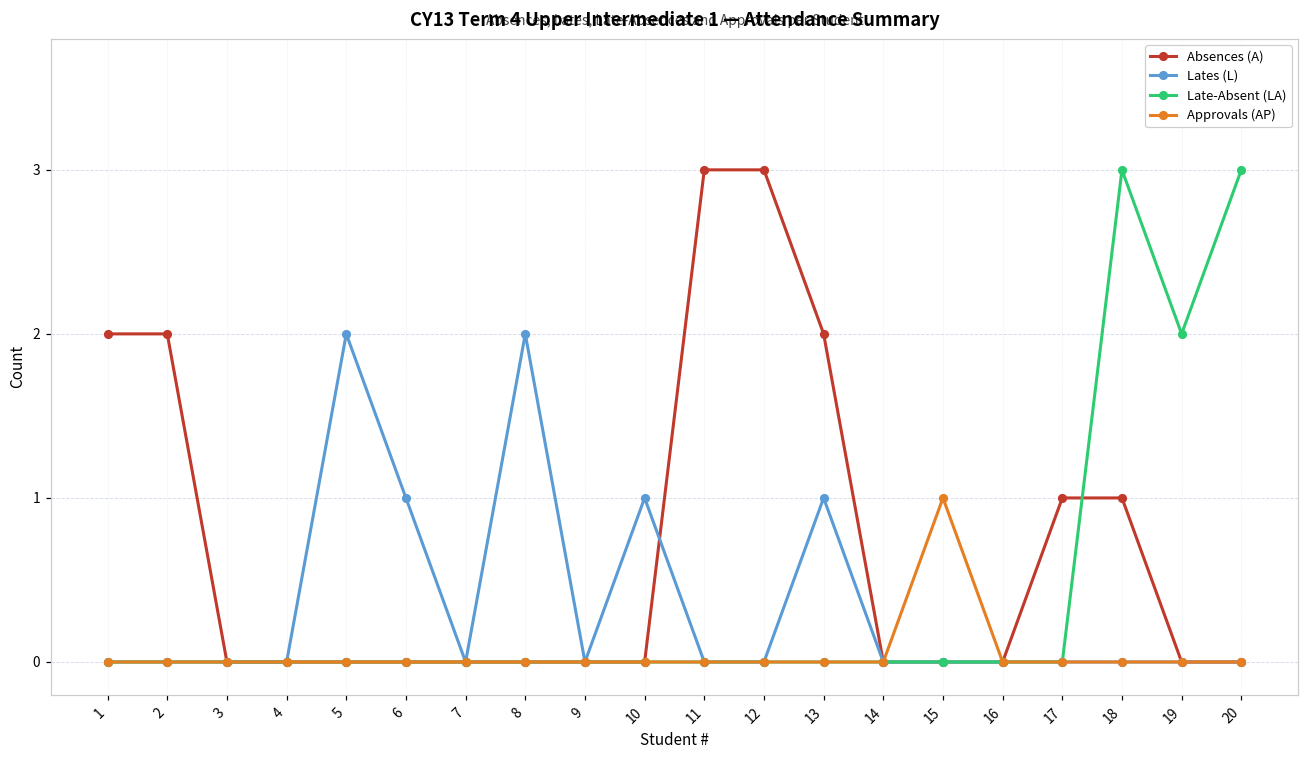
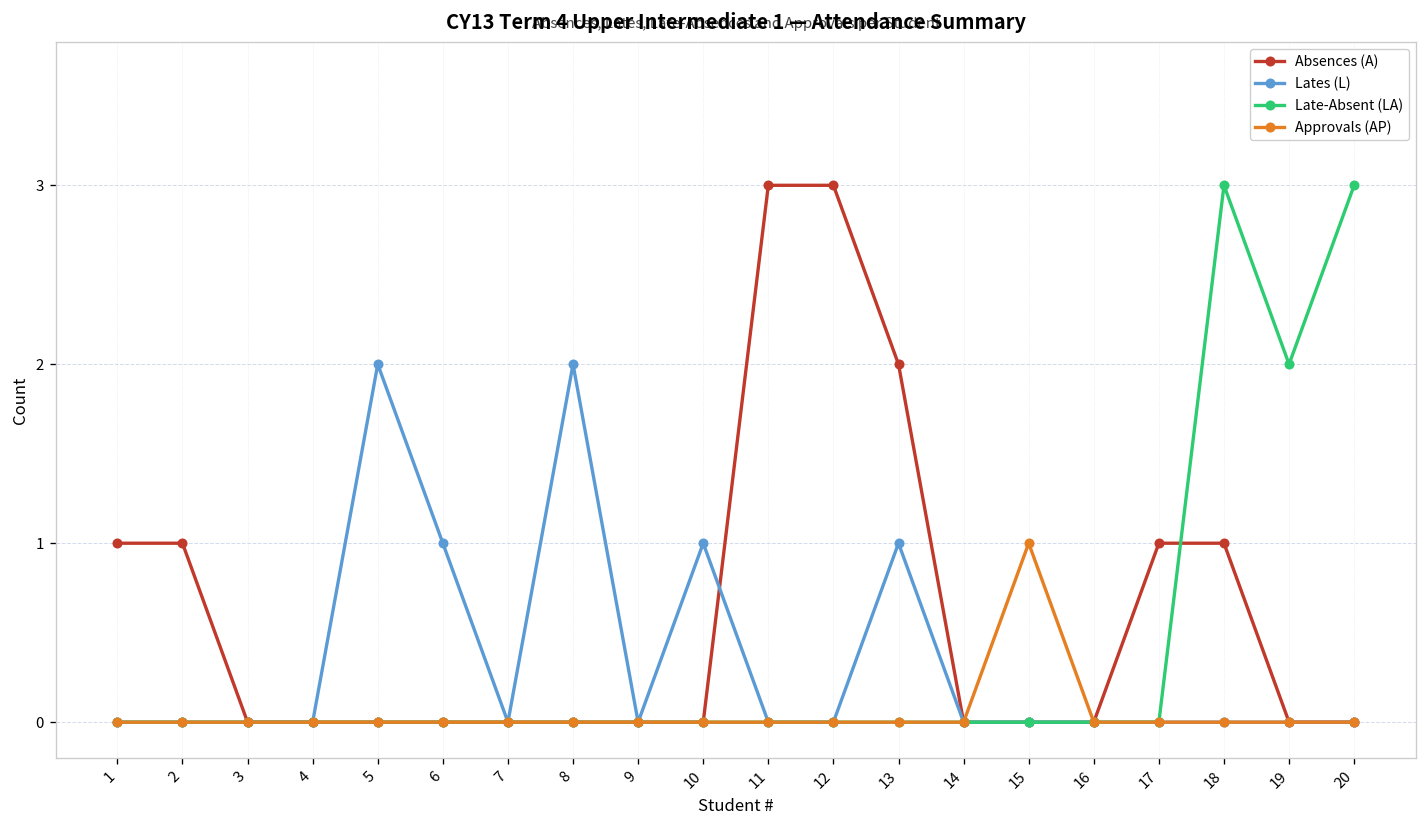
Absences (A), 1: 2 -> 1
Absences (A), 2: 2 -> 1
